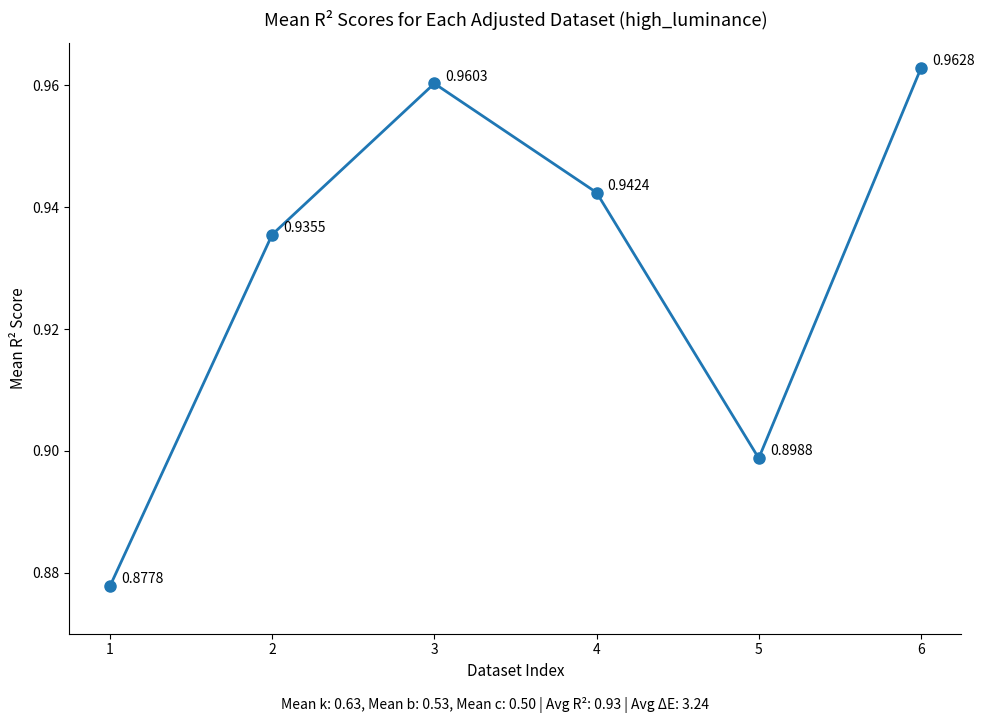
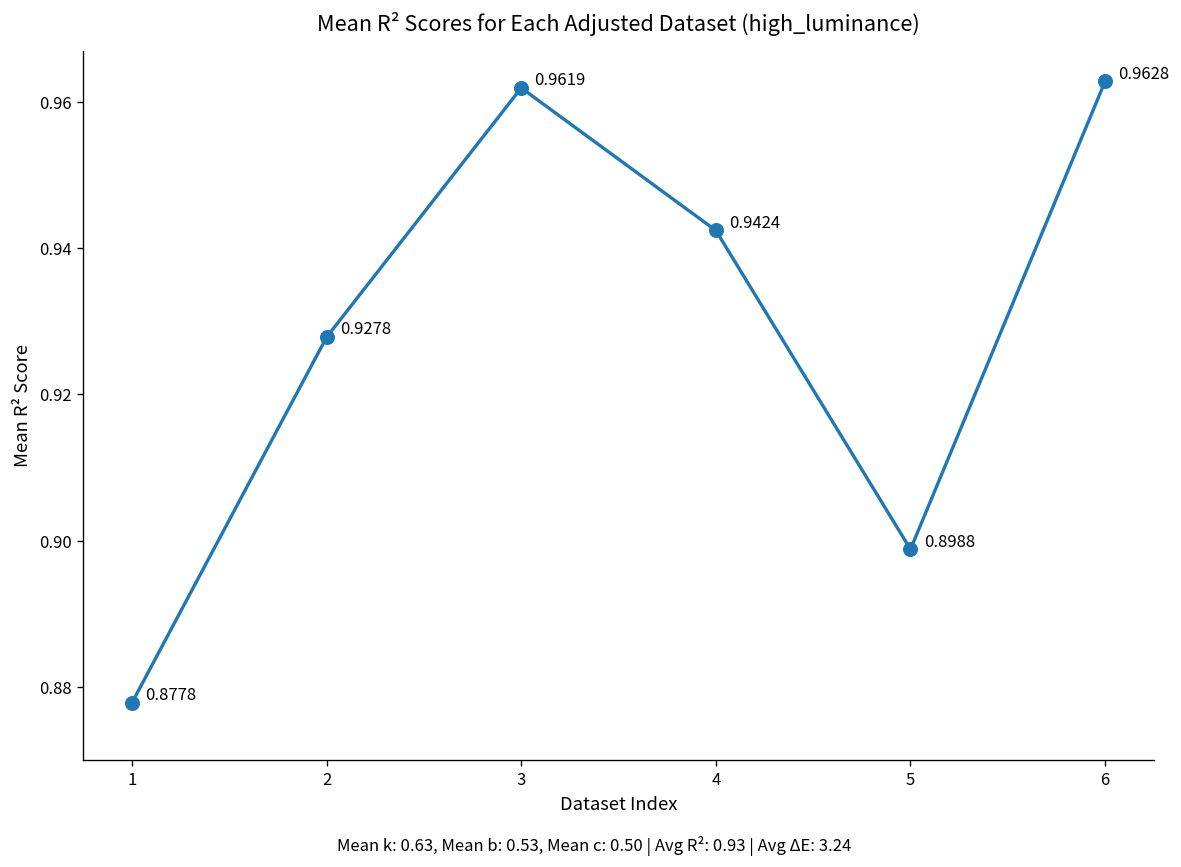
2: 0.9355 -> 0.9278
3: 0.9603 -> 0.9619
